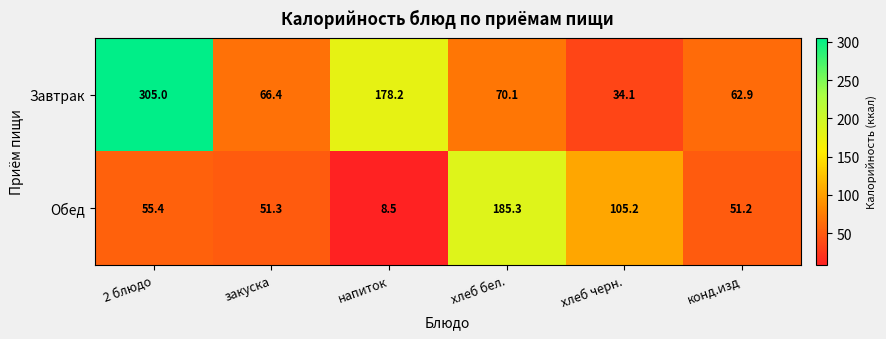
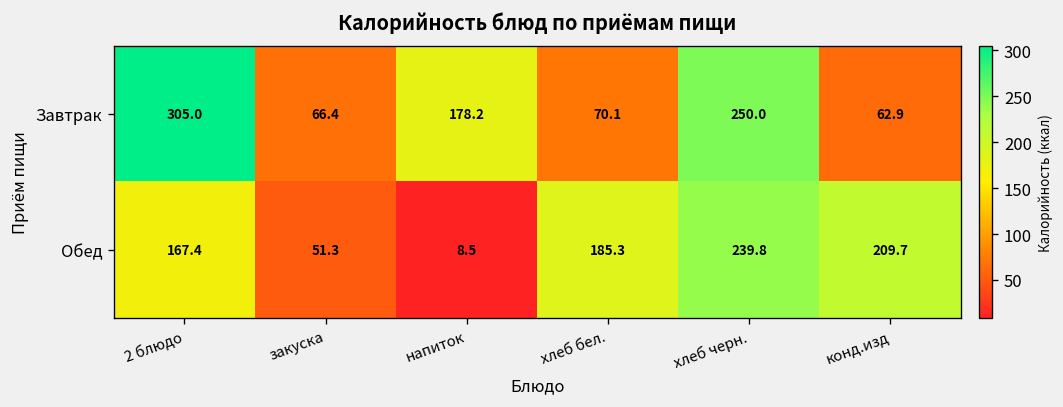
Завтрак, хлеб черн.: 34.1 -> 250.0
Обед, 2 блюдо: 55.4 -> 167.4
Обед, хлеб черн.: 105.2 -> 239.8
Обед, конд.изд: 51.2 -> 209.7
